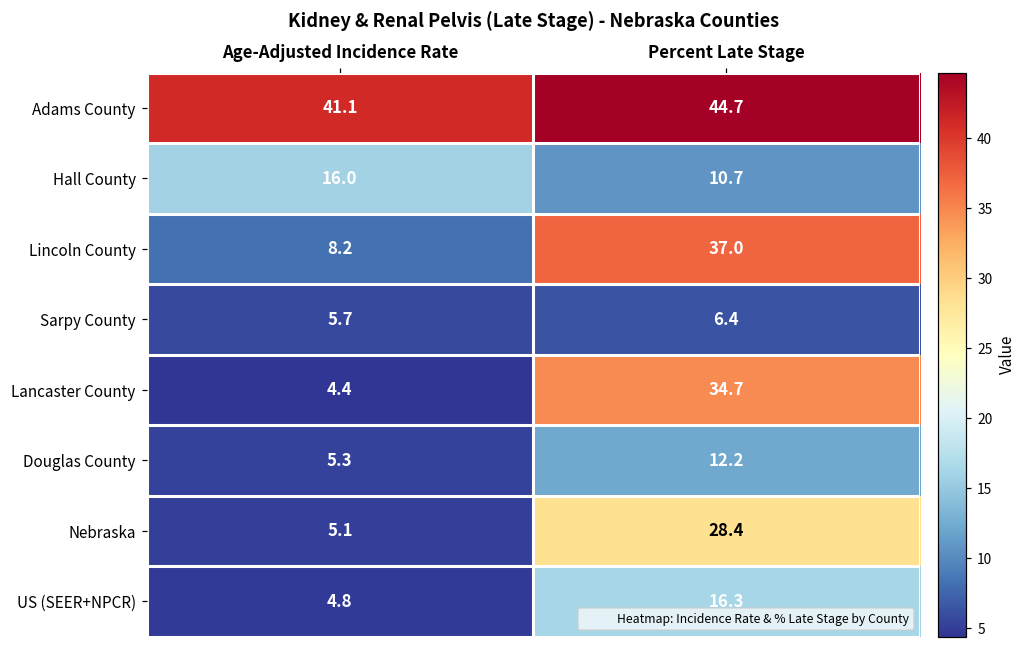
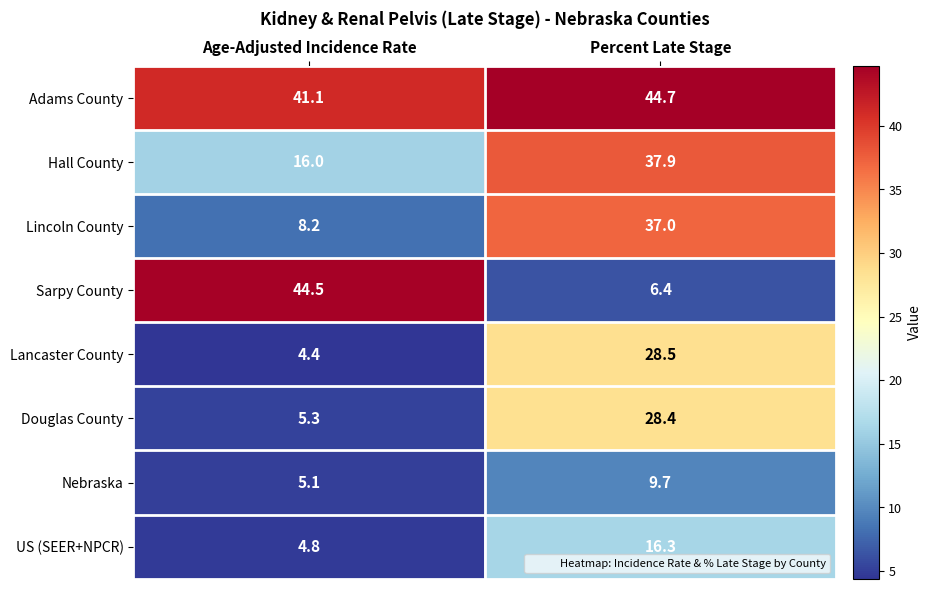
Hall County, Percent Late Stage: 10.7 -> 37.9
Sarpy County, Age-Adjusted Incidence Rate: 5.7 -> 44.5
Lancaster County, Percent Late Stage: 34.7 -> 28.5
Douglas County, Percent Late Stage: 12.2 -> 28.4
Nebraska, Percent Late Stage: 28.4 -> 9.7
